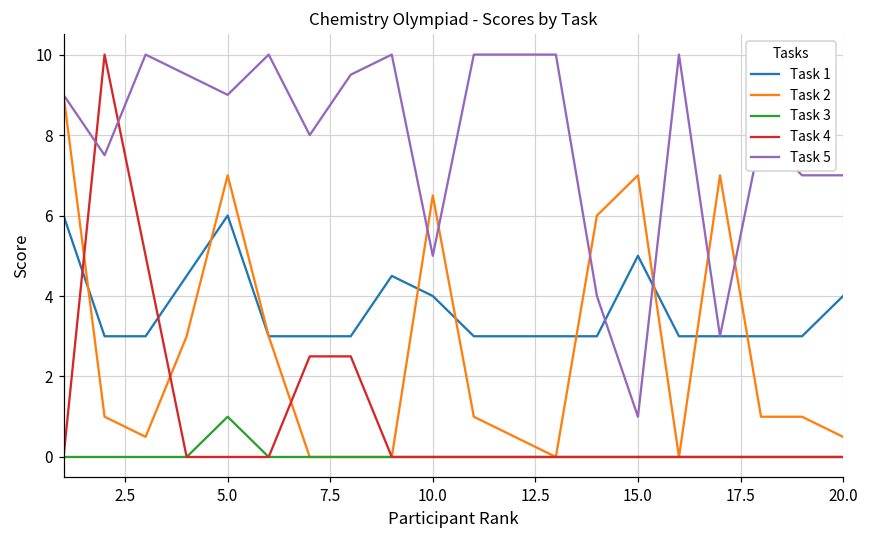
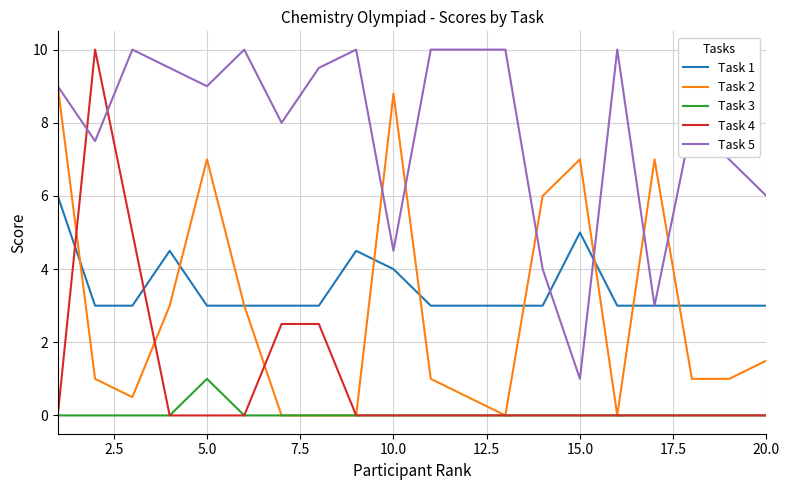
Task 1, 5.0: 6 -> 3
Task 2, 10.0: 6.5 -> 8.8
Task 5, 10.0: 5.0 -> 4.5
Task 1, 20.0: 4 -> 3
Task 2, 20.0: 0.5 -> 1.5
Task 5, 20.0: 7 -> 6
